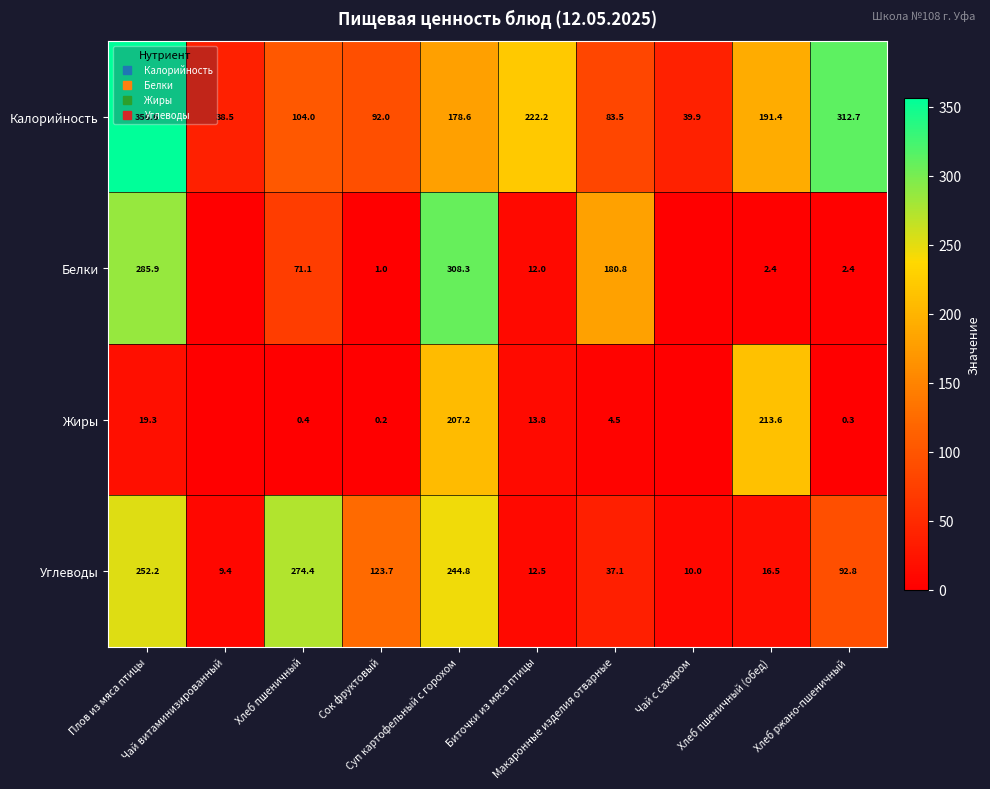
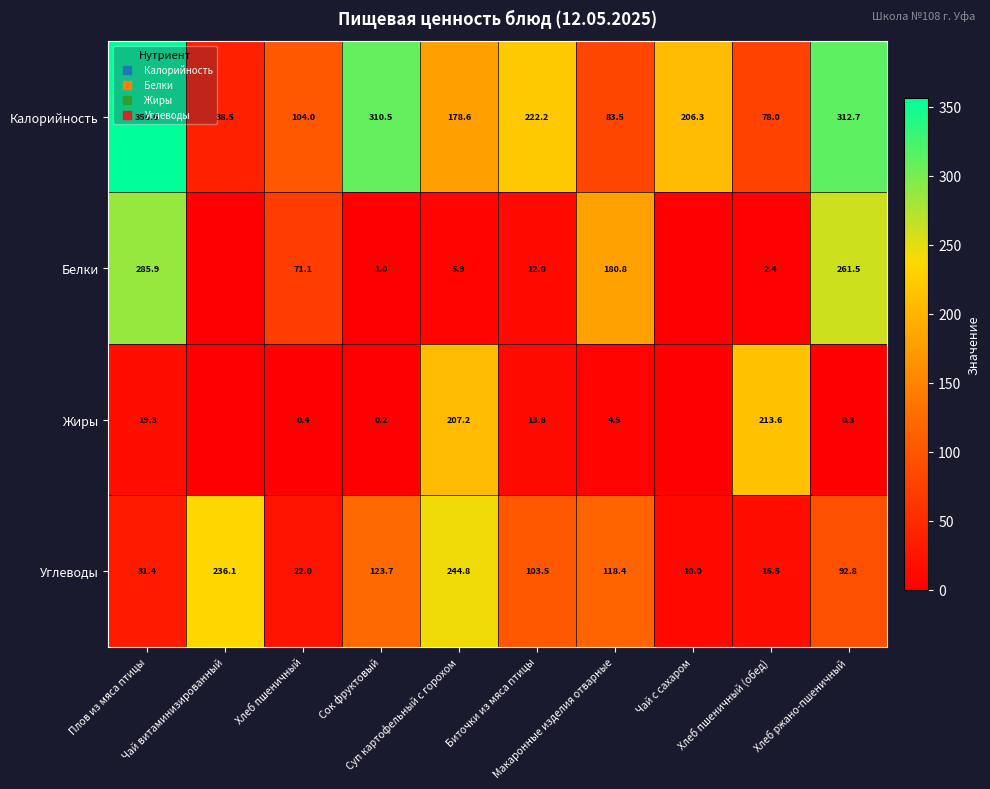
Калорийность, Сок фруктовый: 92.0 -> 310.5
Калорийность, Чай с сахаром: 39.9 -> 206.3
Калорийность, Хлеб пшеничный (обед): 191.4 -> 78.0
Белки, Суп картофельный с горохом: 308.3 -> 5.9
Белки, Хлеб ржано-пшеничный: 2.4 -> 261.5
Углеводы, Плов из мяса птицы: 252.2 -> 31.4
Углеводы, Чай витаминизированный: 9.4 -> 236.1
Углеводы, Хлеб пшеничный: 274.4 -> 22.0
Углеводы, Биточки из мяса птицы: 12.5 -> 103.5
Углеводы, Макаронные изделия отварные: 37.1 -> 118.4
